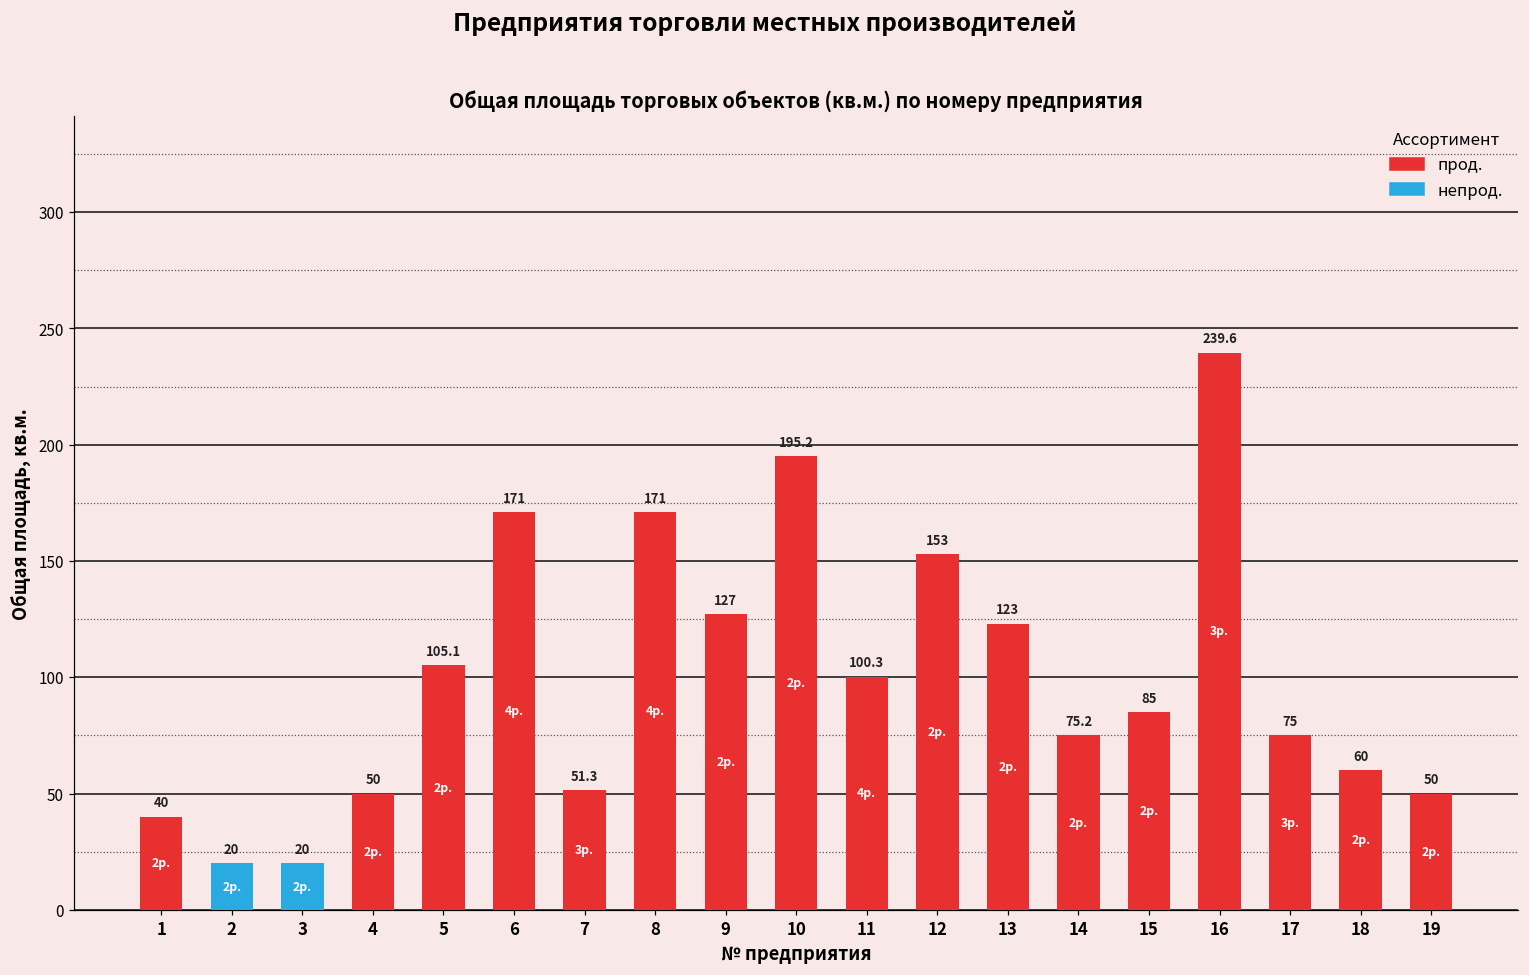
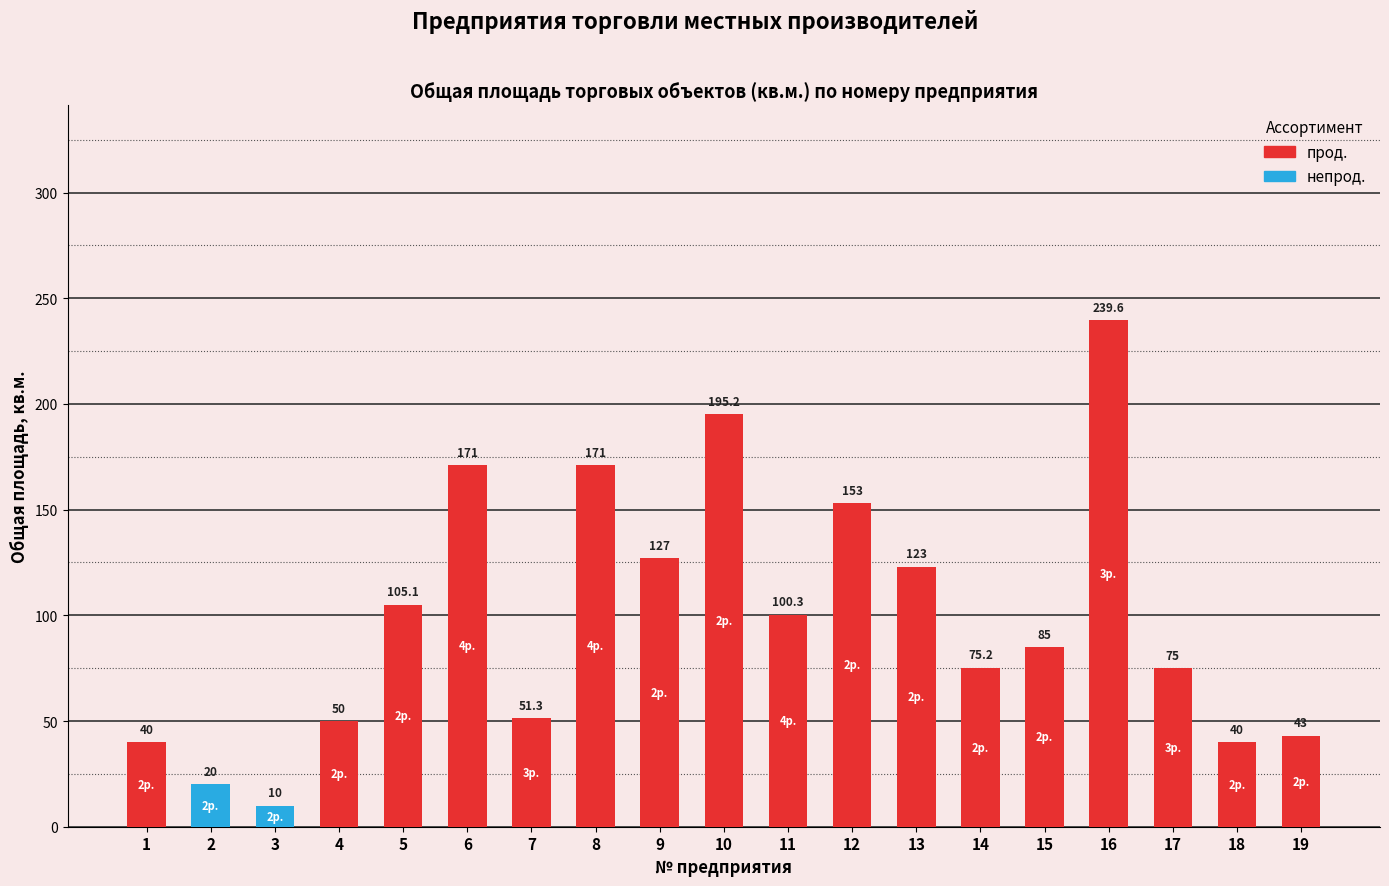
3: 20 -> 10
18: 60 -> 40
19: 50 -> 43
